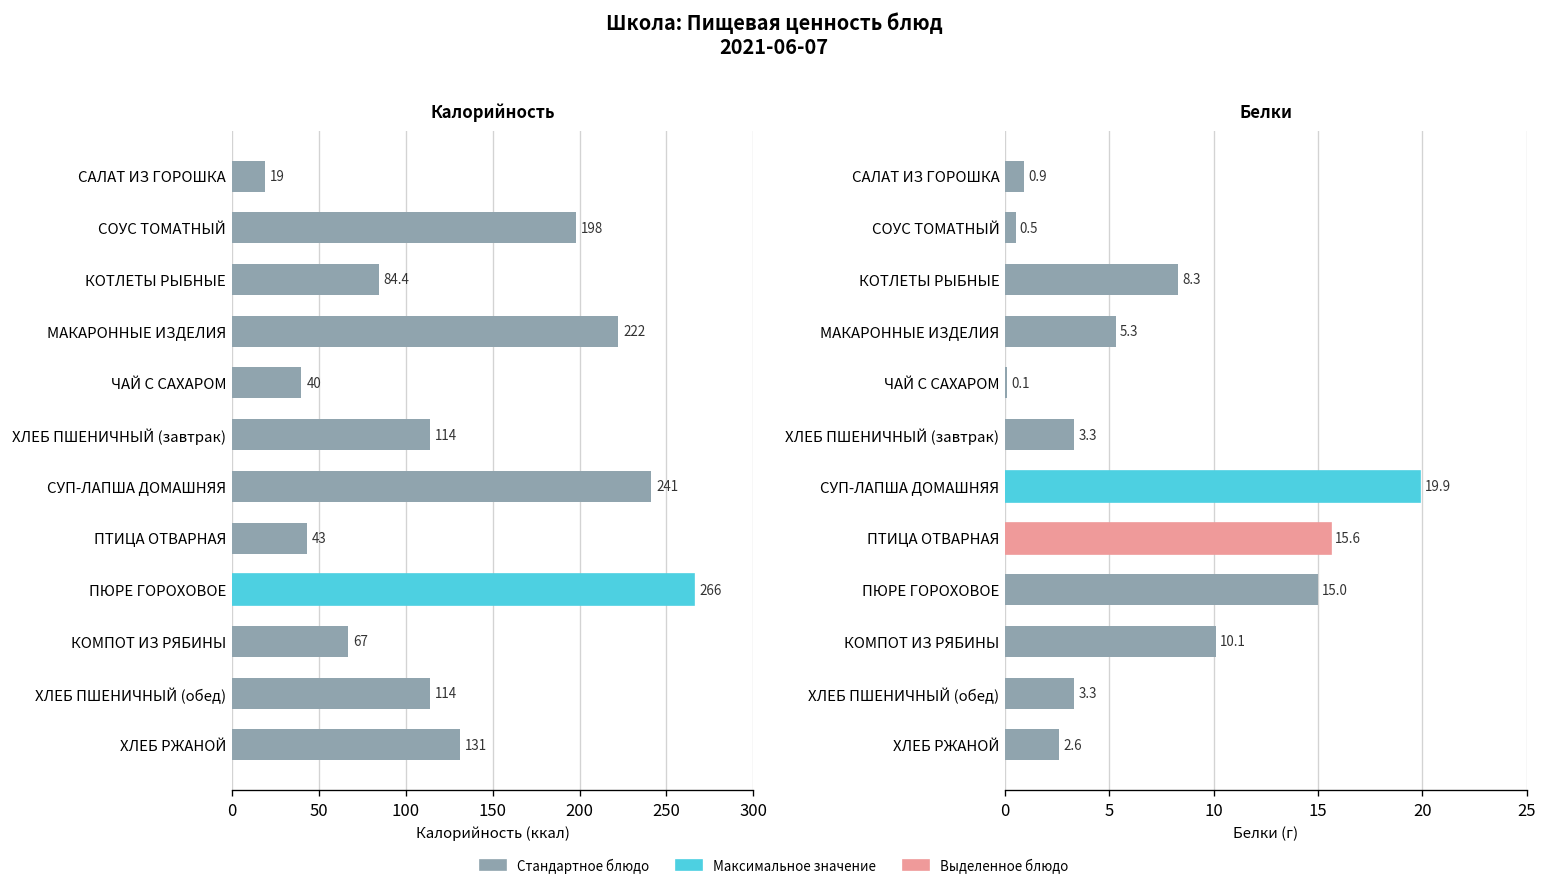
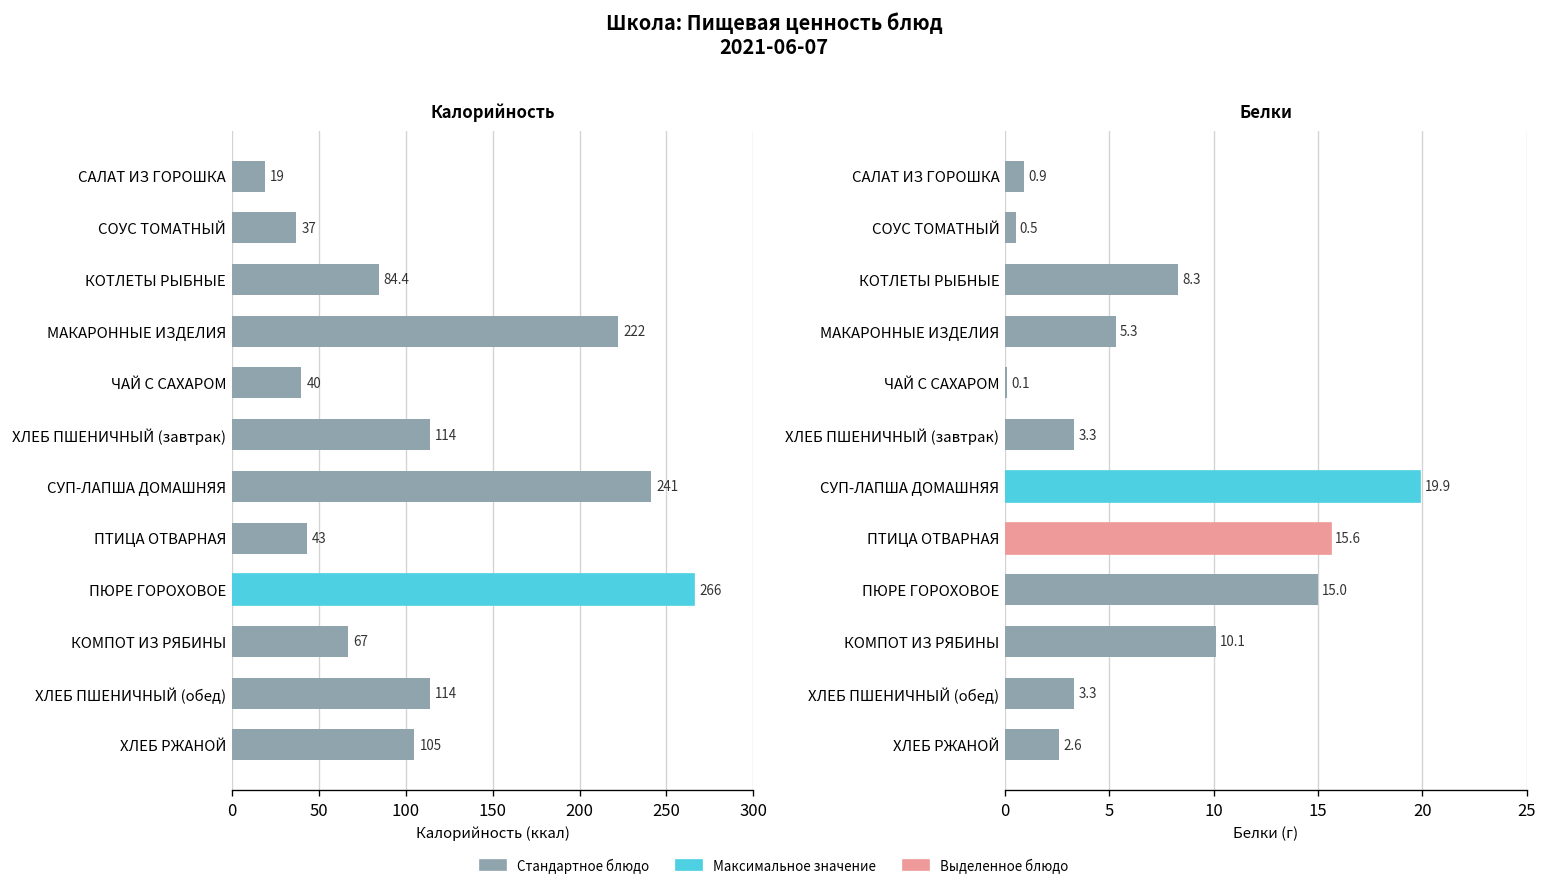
Калорийность, СОУС ТОМАТНЫЙ: 198 -> 37
Калорийность, ХЛЕБ РЖАНОЙ: 131 -> 105
